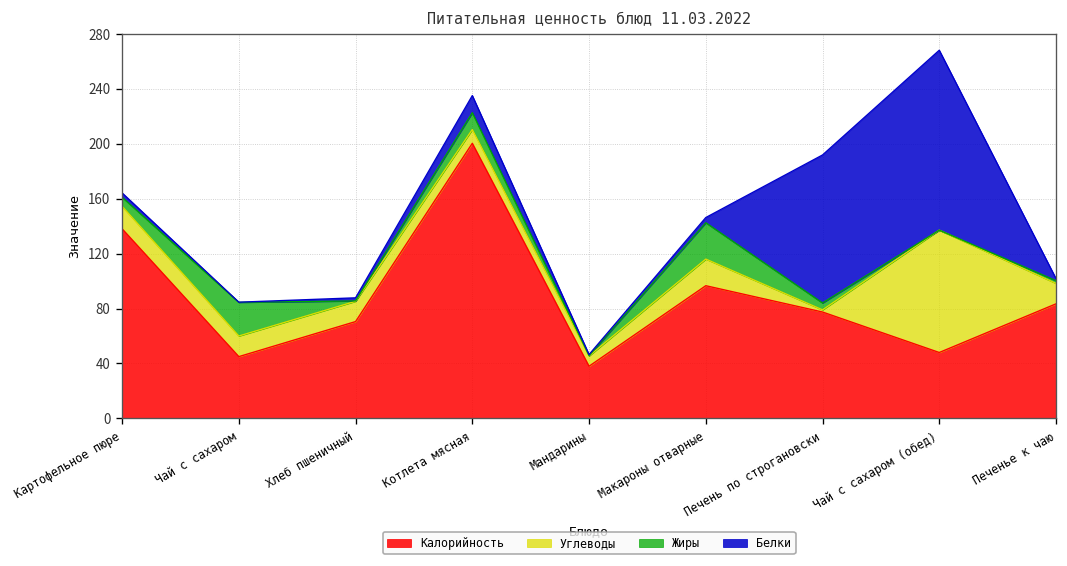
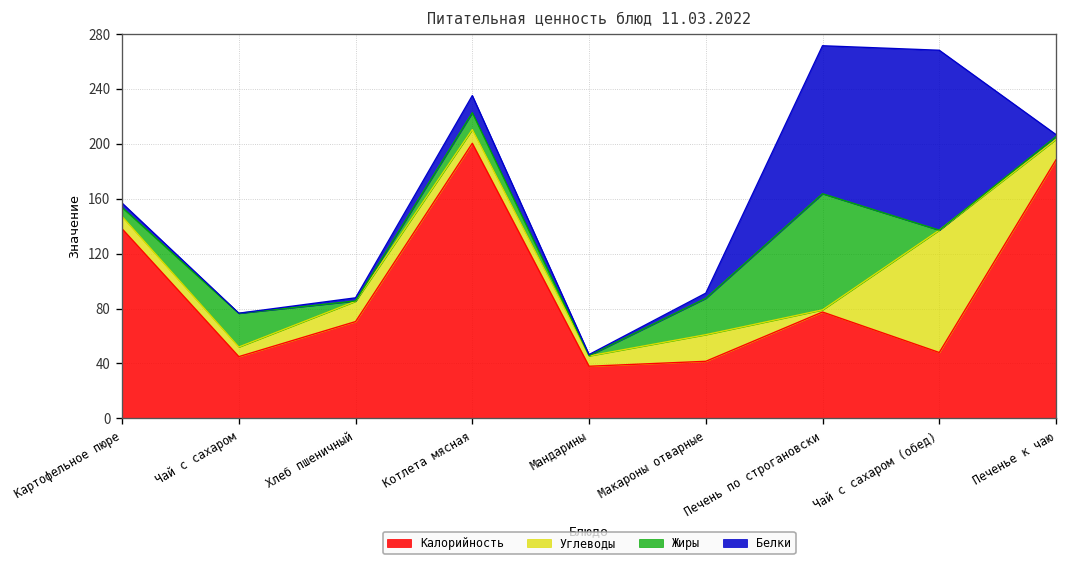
Углеводы, Картофельное пюре: 16 -> 9
Углеводы, Чай с сахаром: 15 -> 7
Калорийность, Макароны отварные: 97 -> 42
Жиры, Печень по строгановски: 5 -> 84
Калорийность, Печенье к чаю: 83 -> 188
